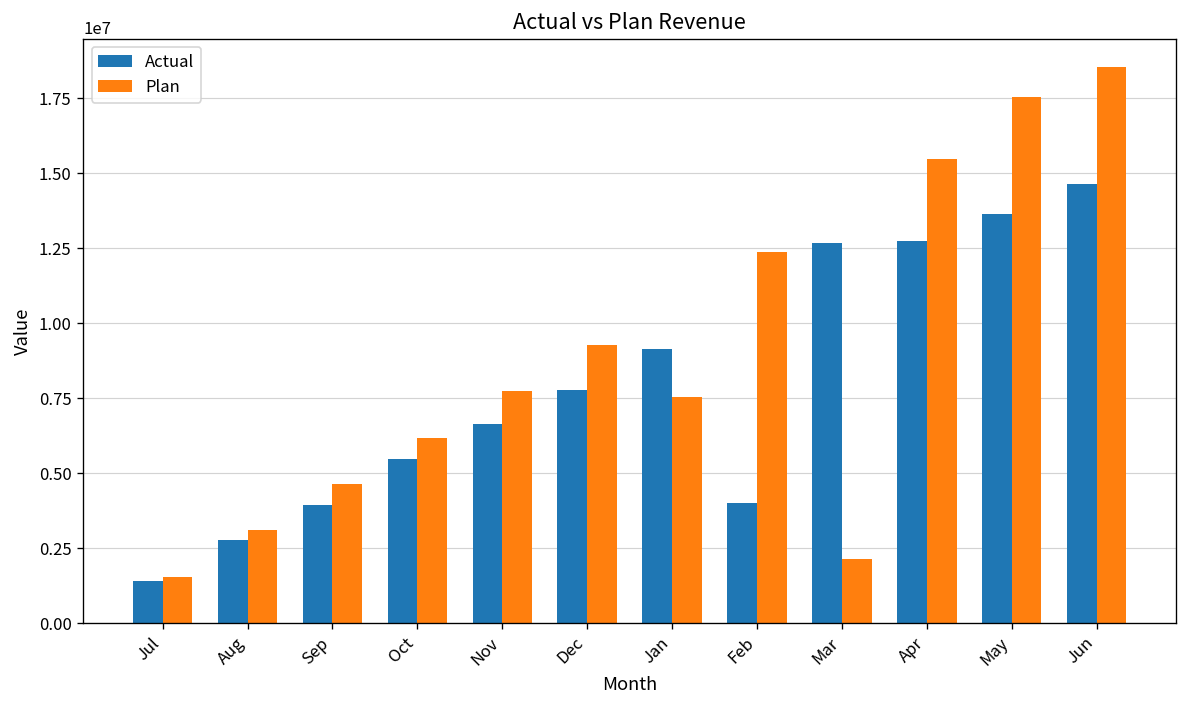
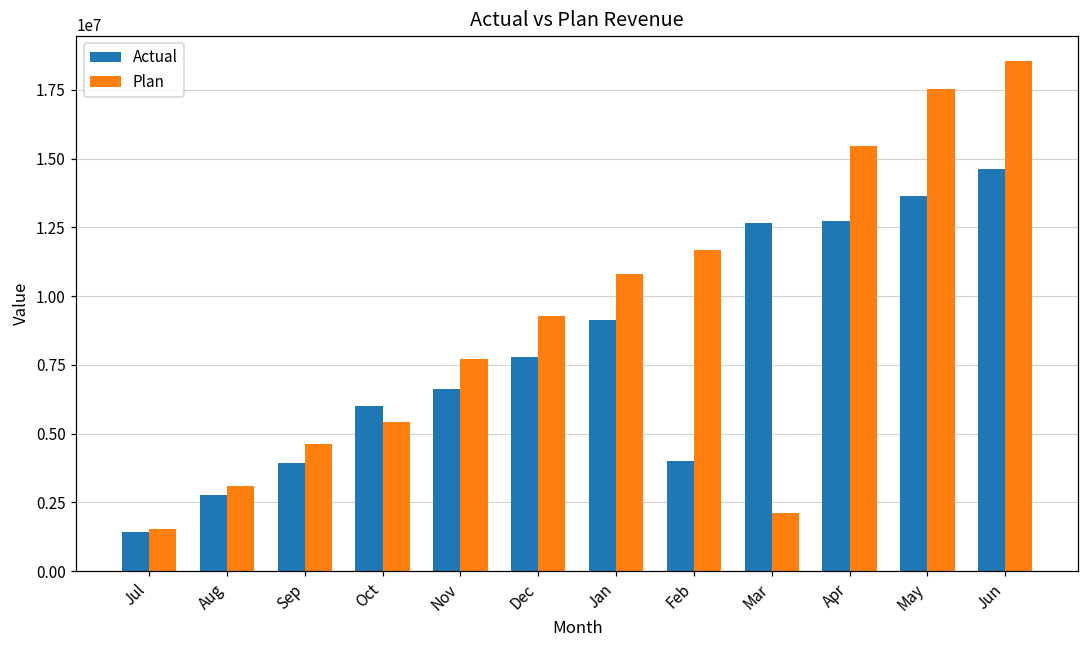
Actual, Oct: 5500000 -> 6000000
Plan, Oct: 6200000 -> 5400000
Plan, Jan: 7500000 -> 10800000
Plan, Feb: 12400000 -> 11700000
